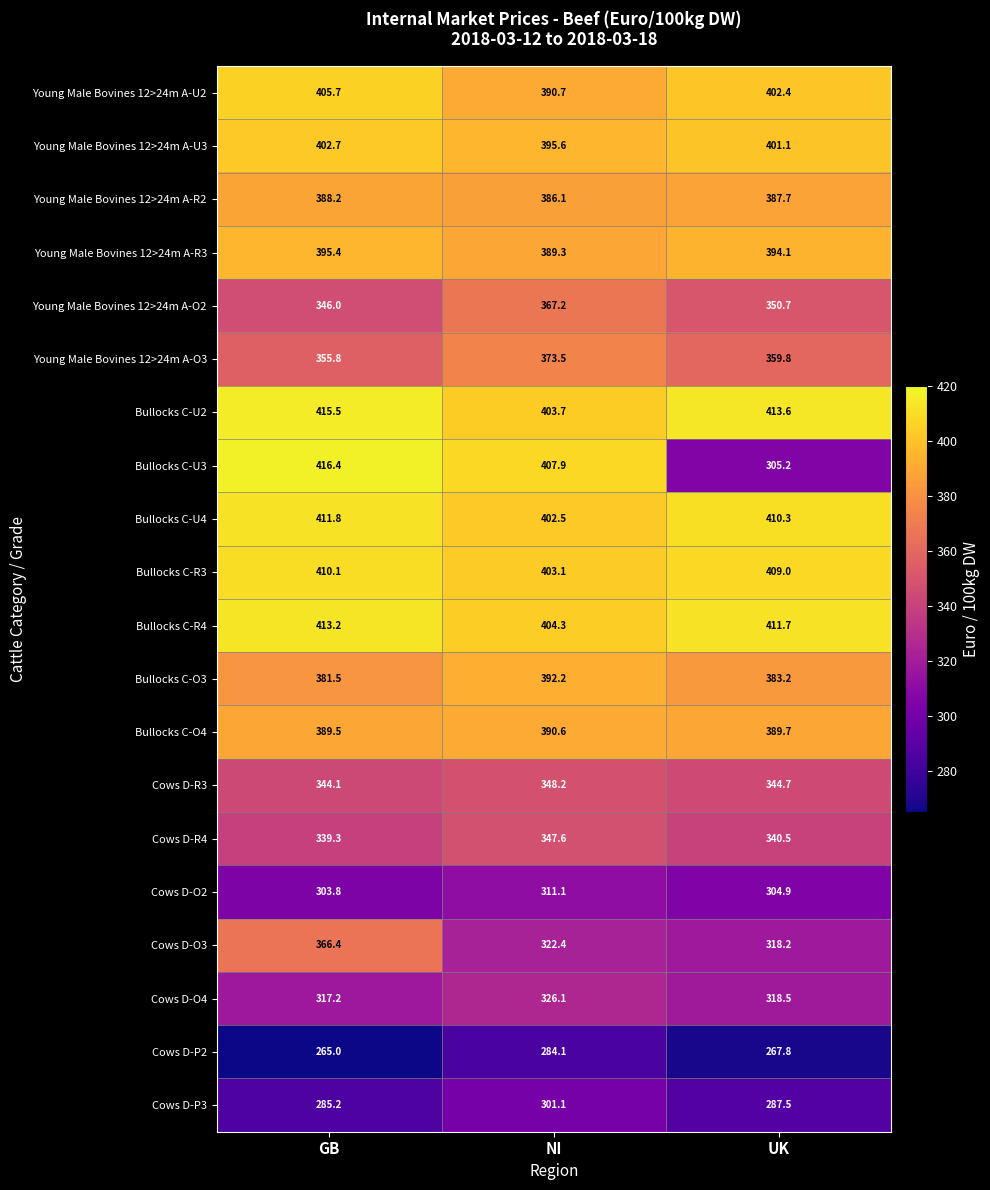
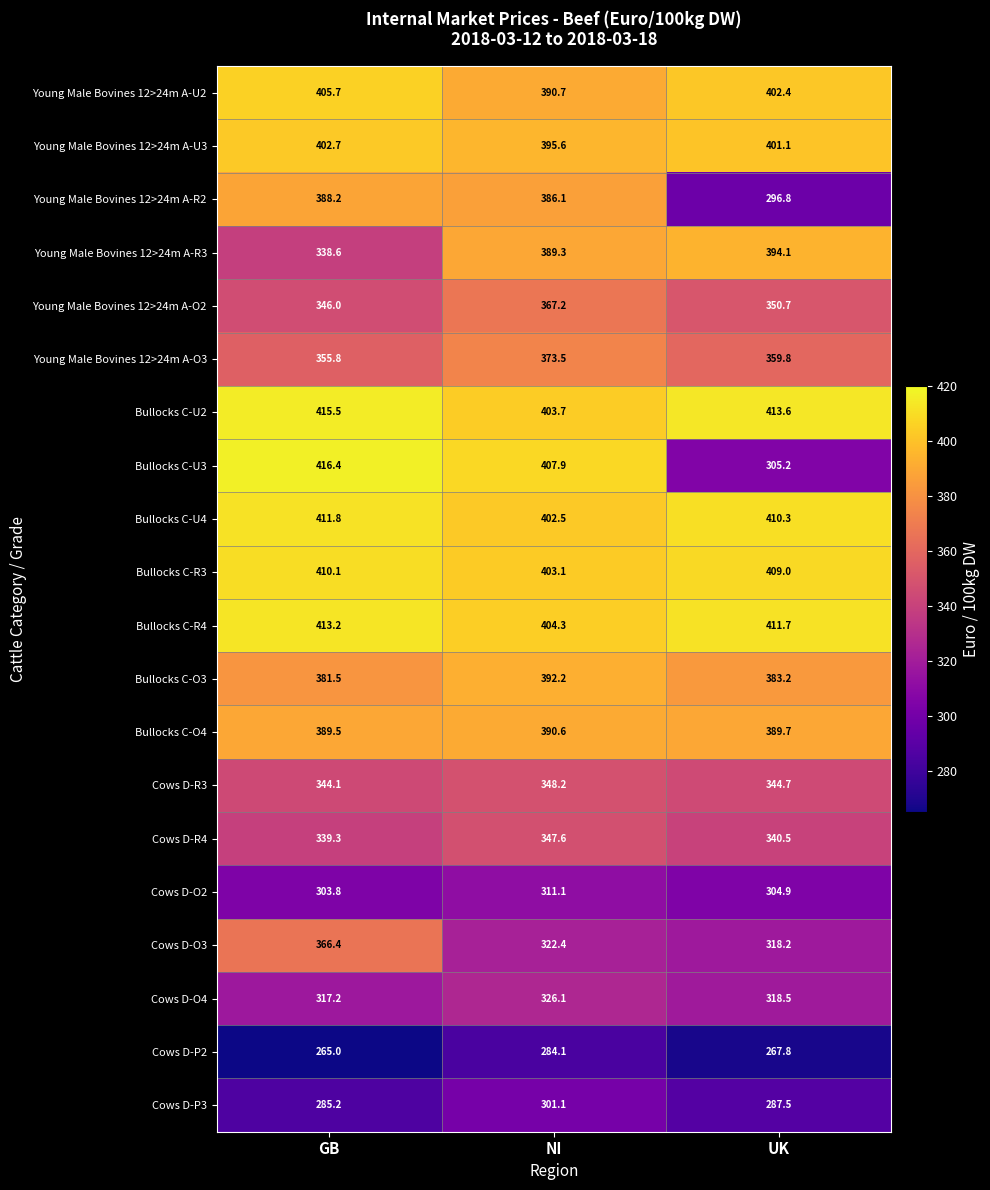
Young Male Bovines 12>24m A-R2, UK: 387.7 -> 296.8
Young Male Bovines 12>24m A-R3, GB: 395.4 -> 338.6
